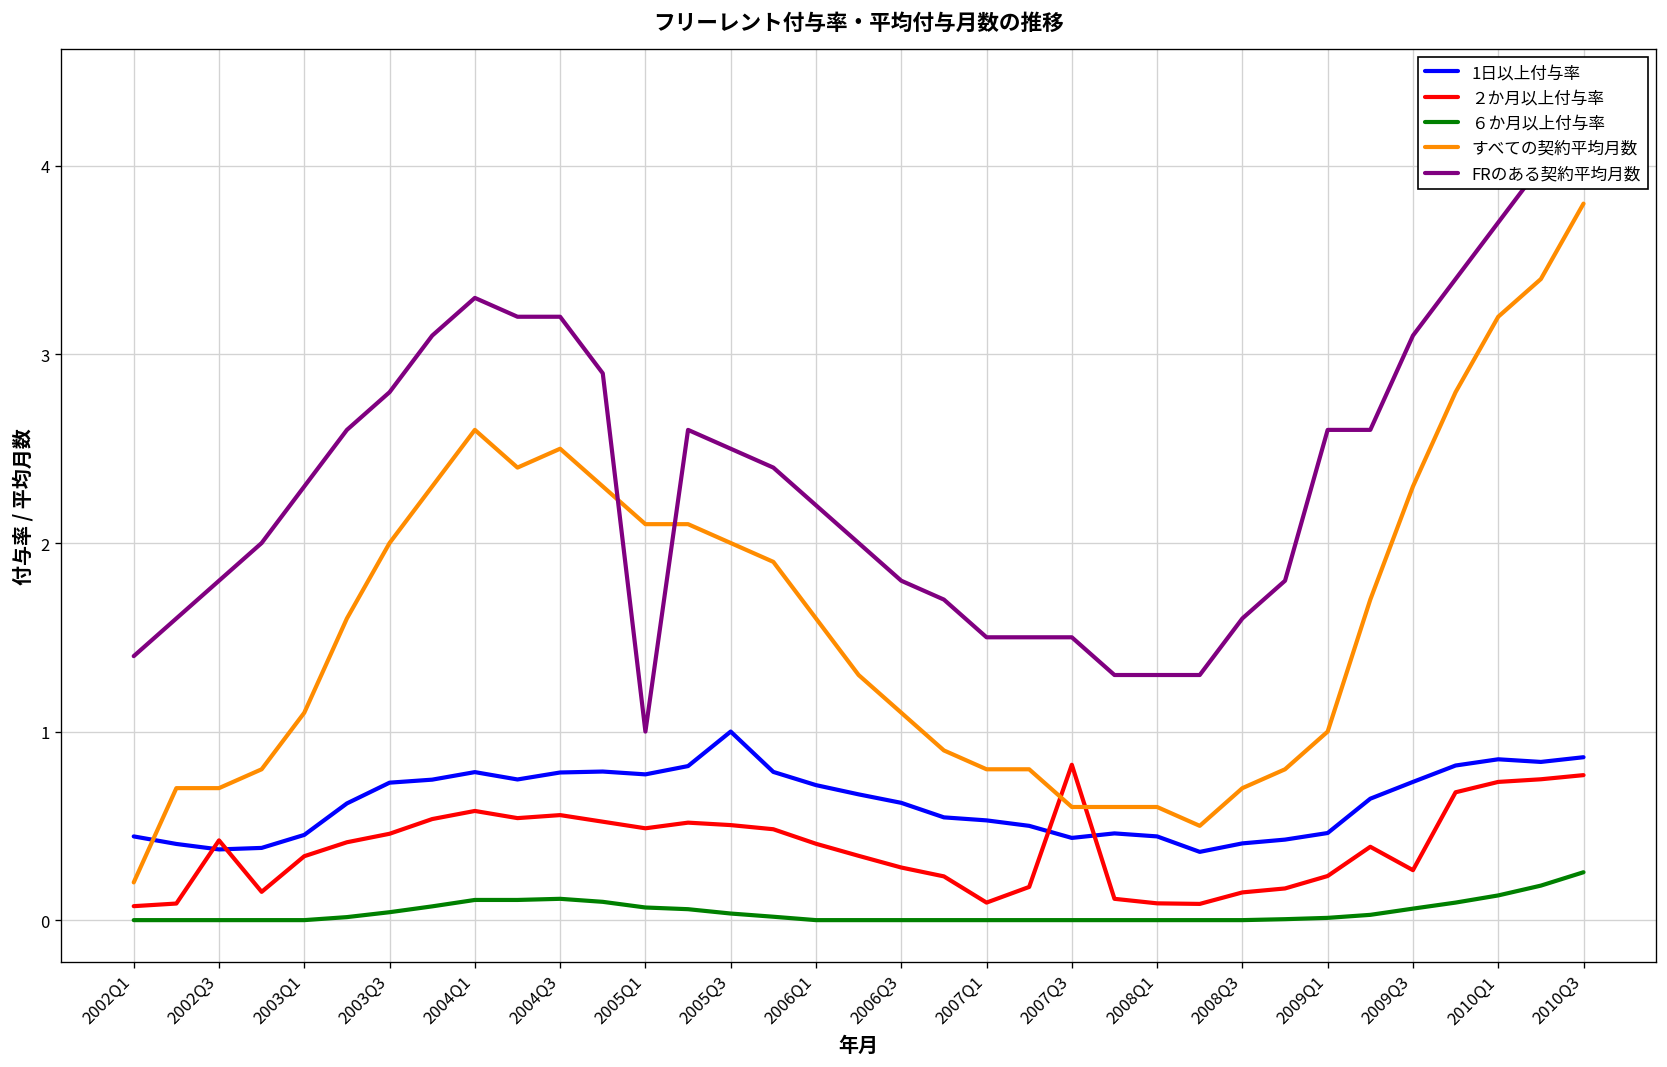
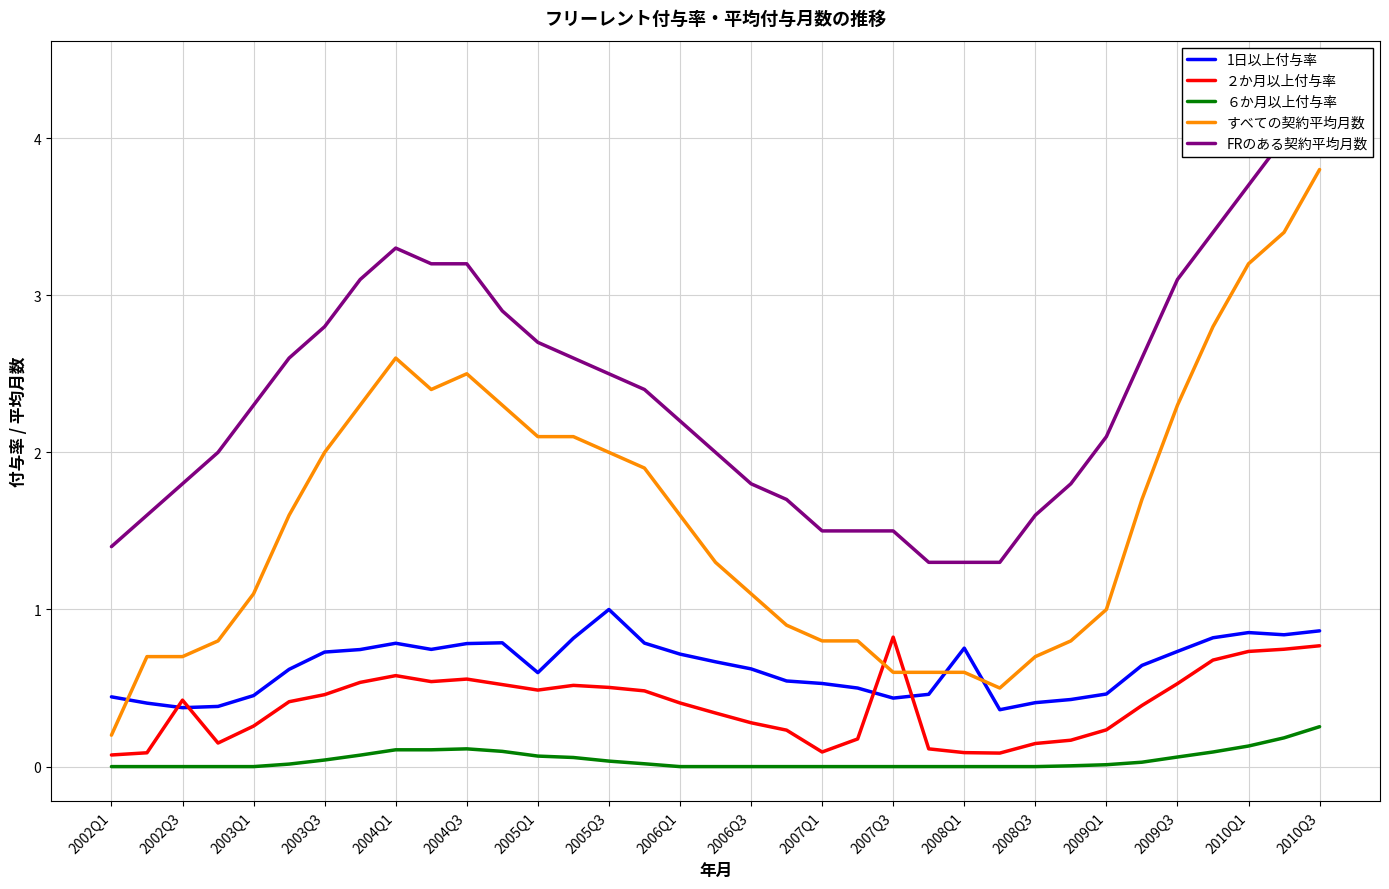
２か月以上付与率, 2003Q1: 0.34 -> 0.26
1日以上付与率, 2005Q1: 0.77 -> 0.60
FRのある契約平均月数, 2005Q1: 1.0 -> 2.7
1日以上付与率, 2008Q1: 0.44 -> 0.75
FRのある契約平均月数, 2009Q1: 2.6 -> 2.1
２か月以上付与率, 2009Q3: 0.27 -> 0.53
